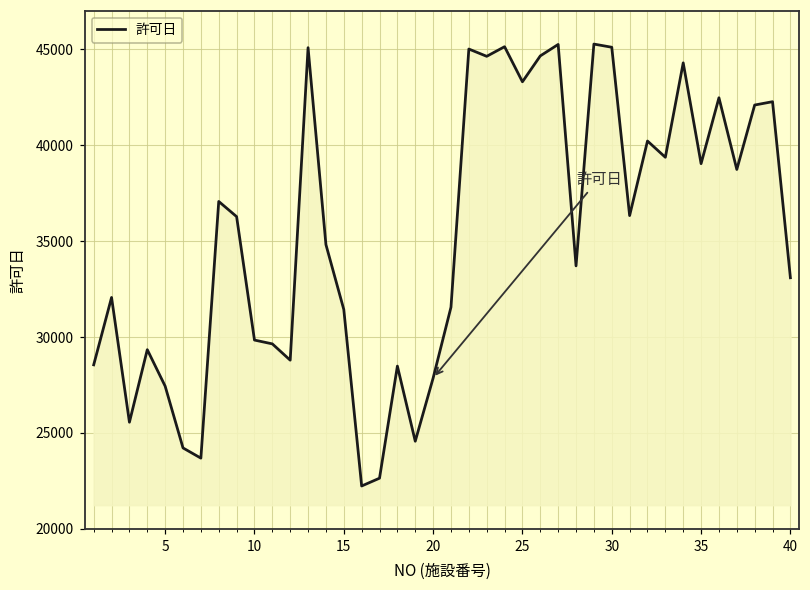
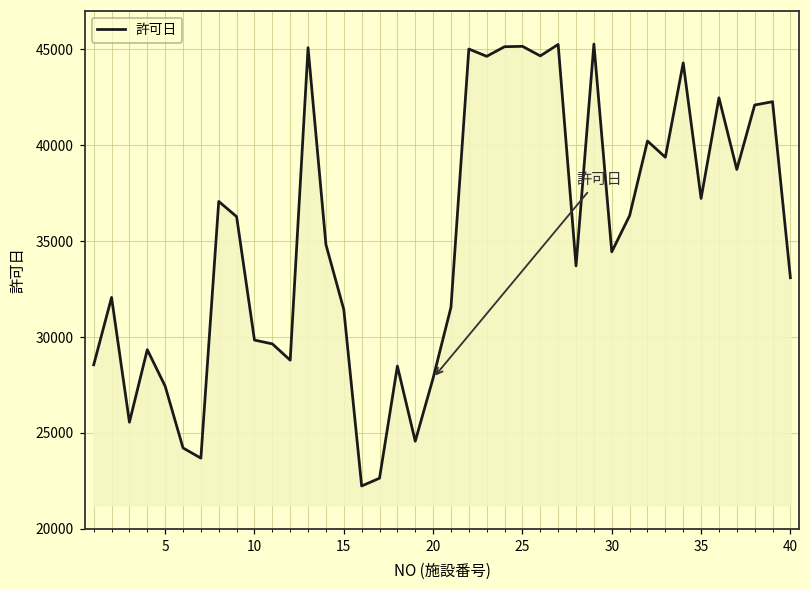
25: 43300 -> 45100
30: 45100 -> 34400
35: 39000 -> 37200
